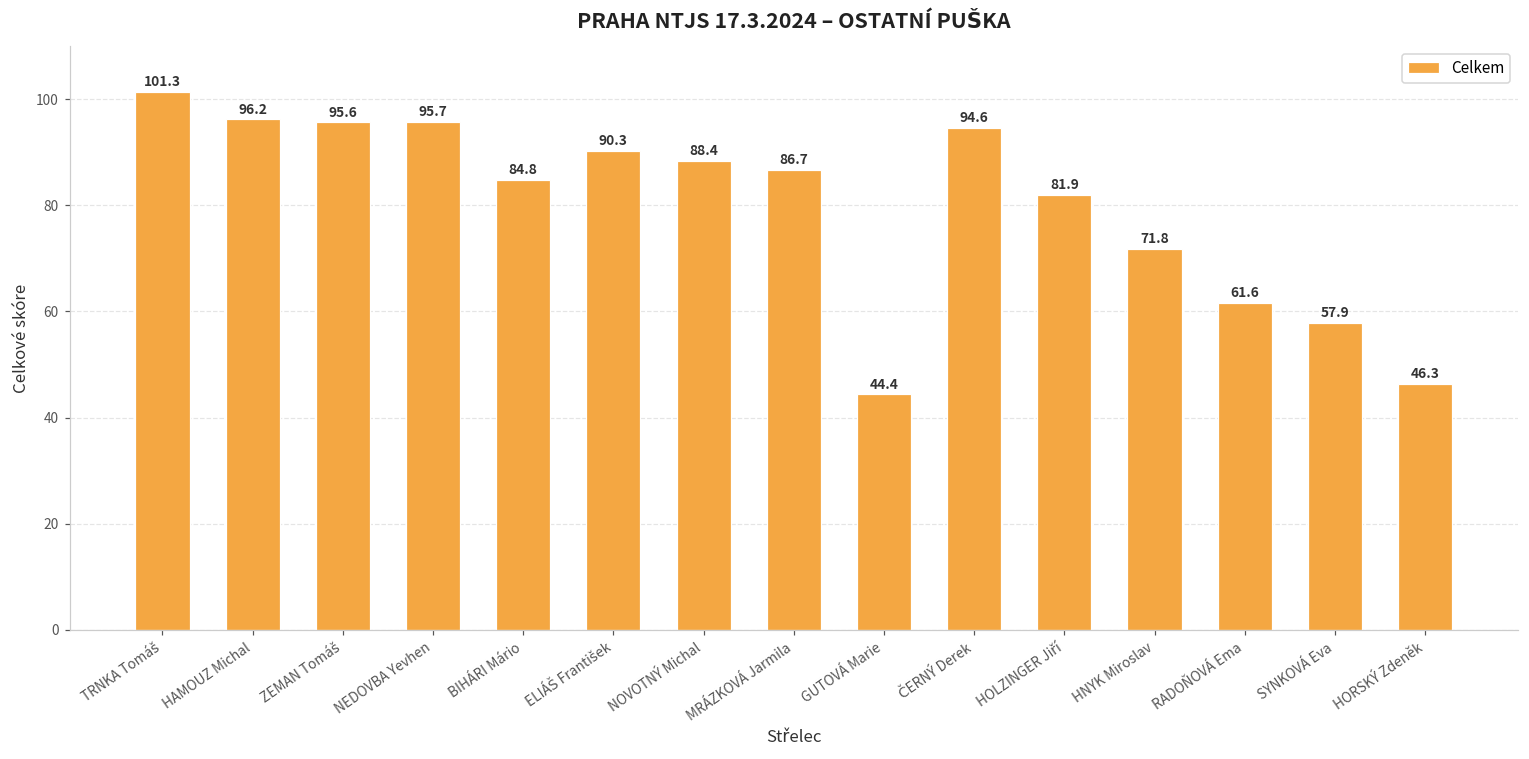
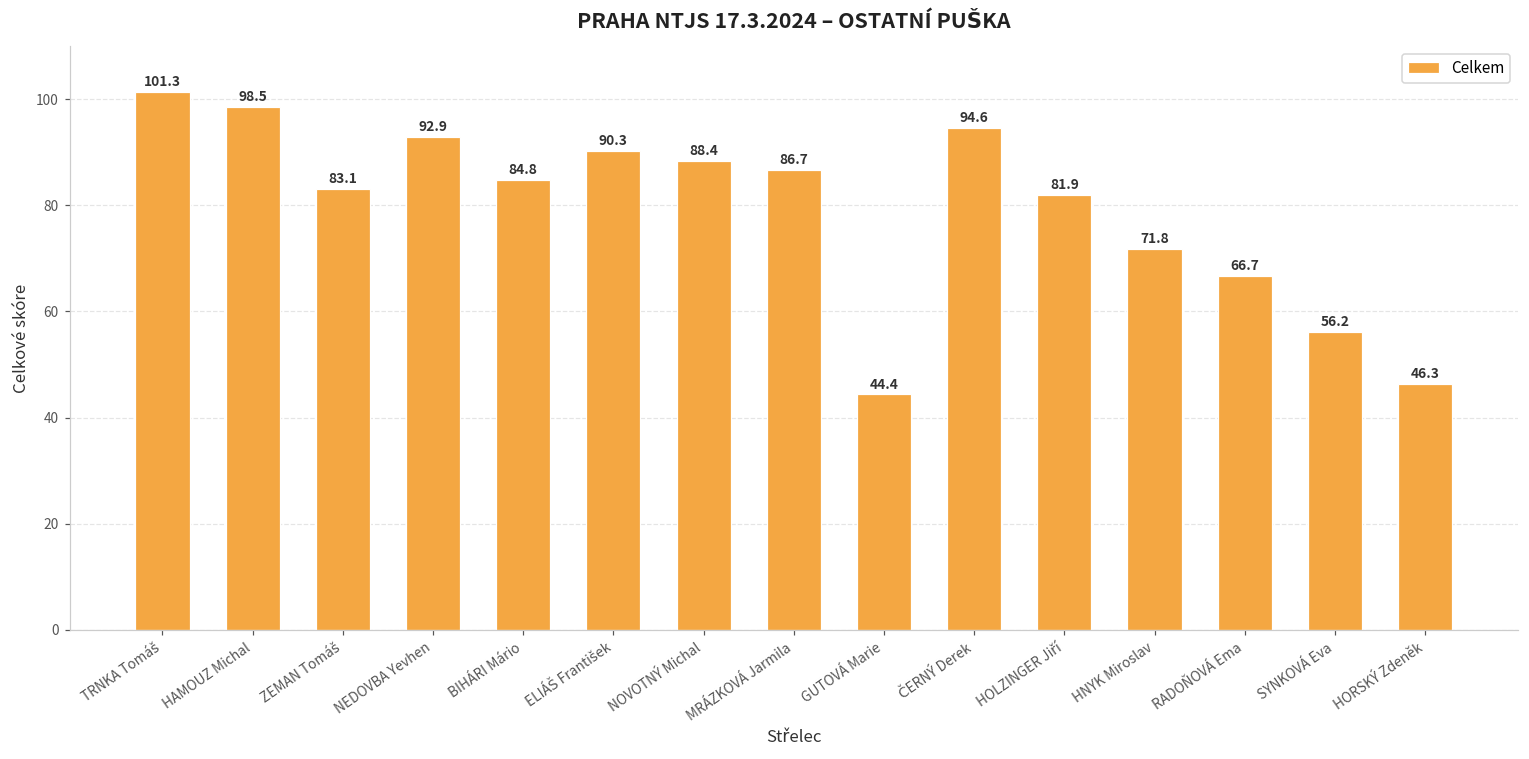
HAMOUZ Michal: 96.2 -> 98.5
ZEMAN Tomáš: 95.6 -> 83.1
NEDOVBA Yevhen: 95.7 -> 92.9
RADOŇOVÁ Ema: 61.6 -> 66.7
SYNKOVÁ Eva: 57.9 -> 56.2
